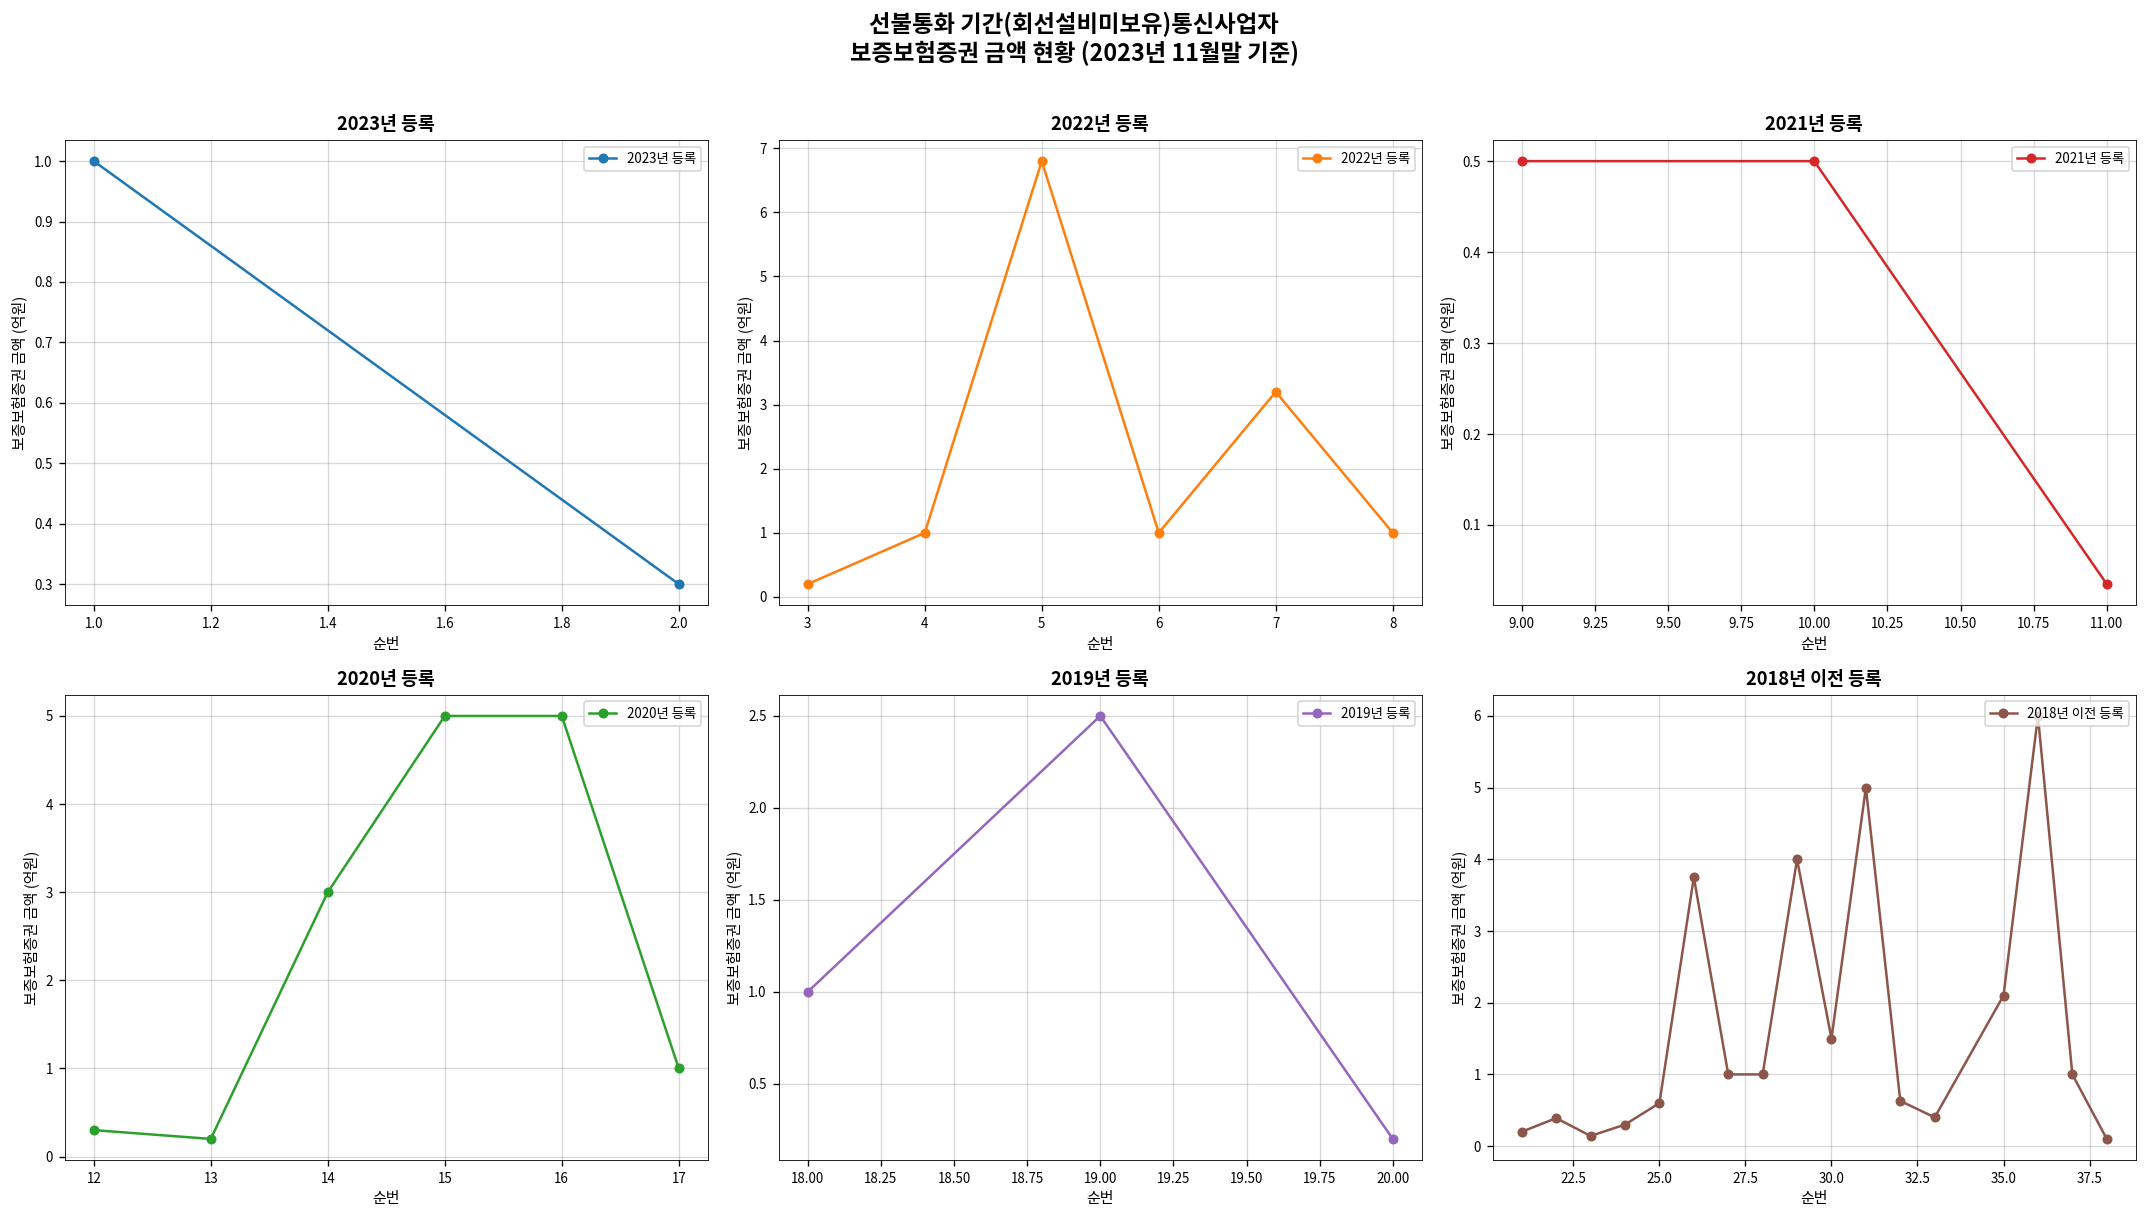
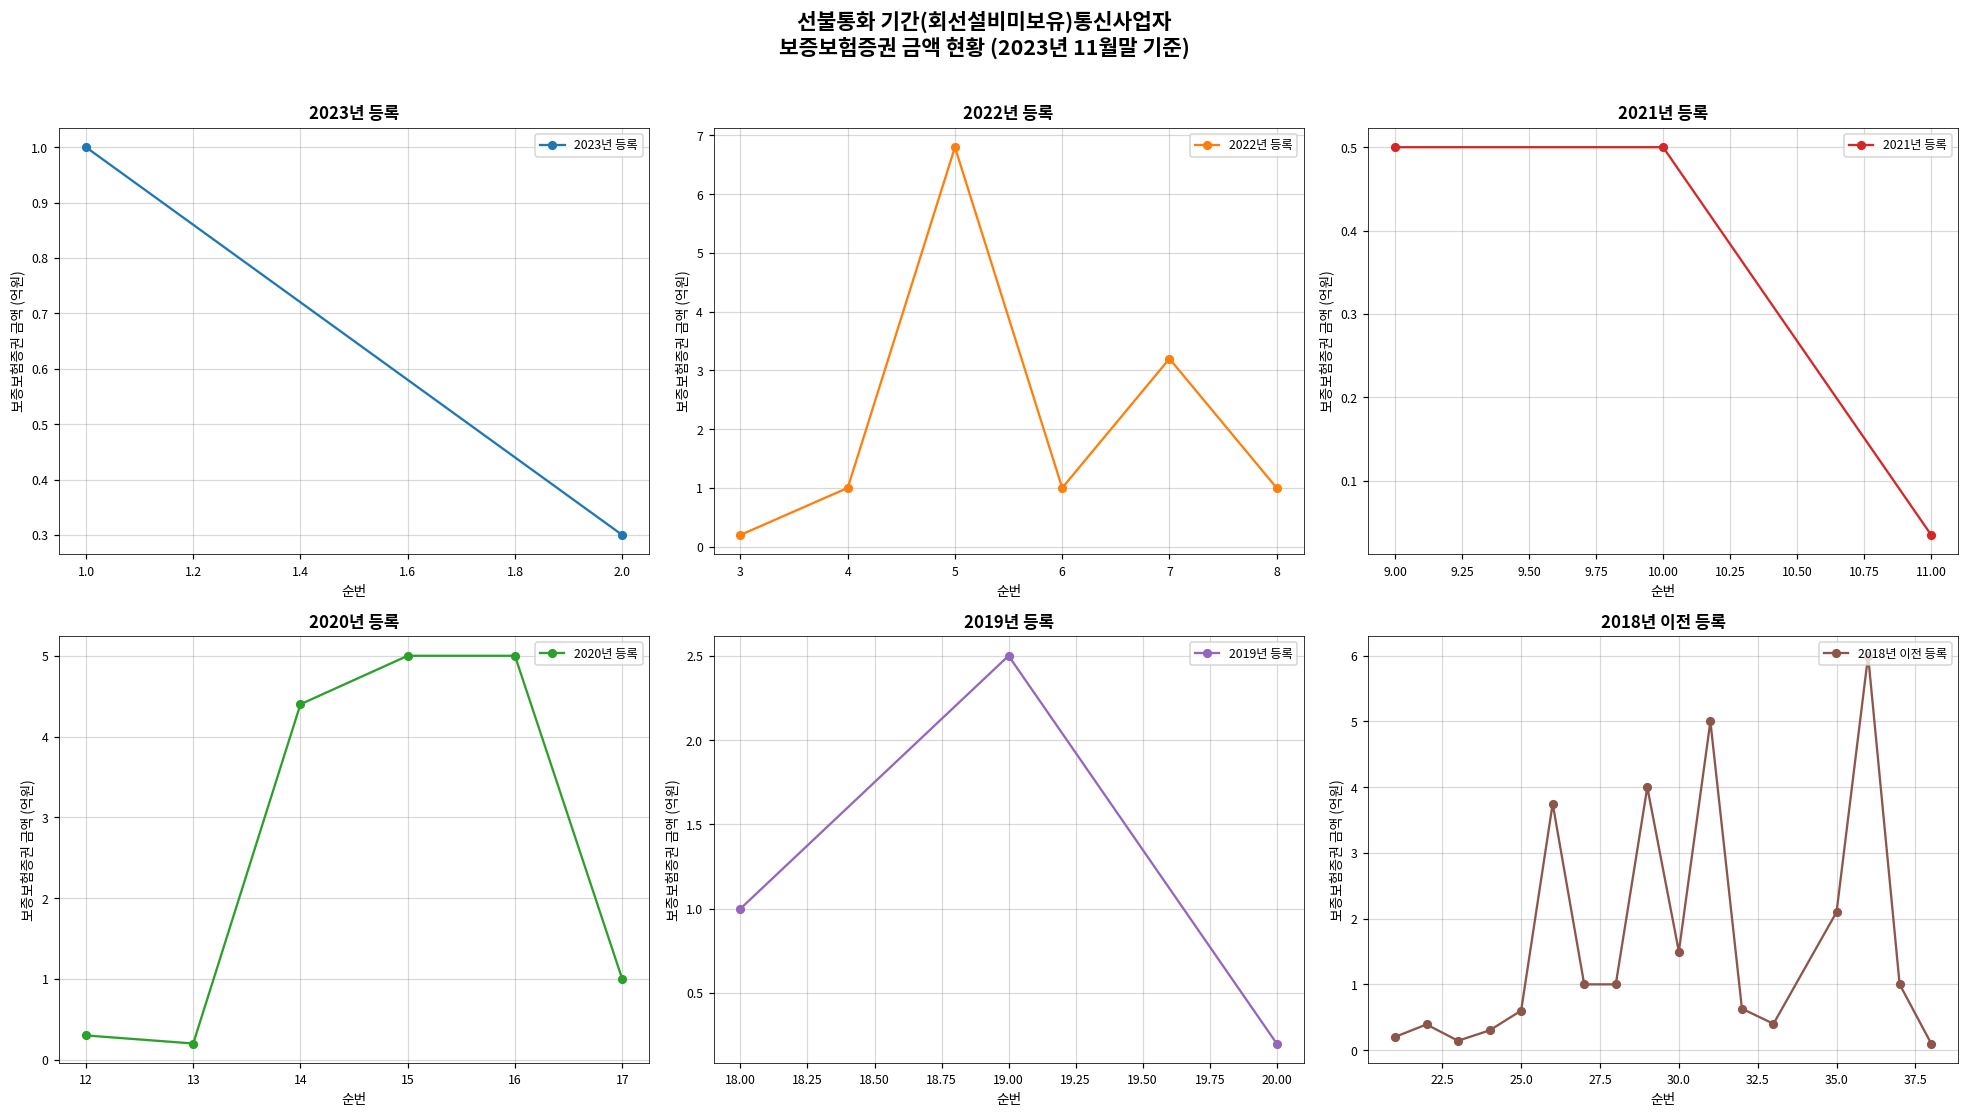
2020년 등록, 14: 3.0 -> 4.4
